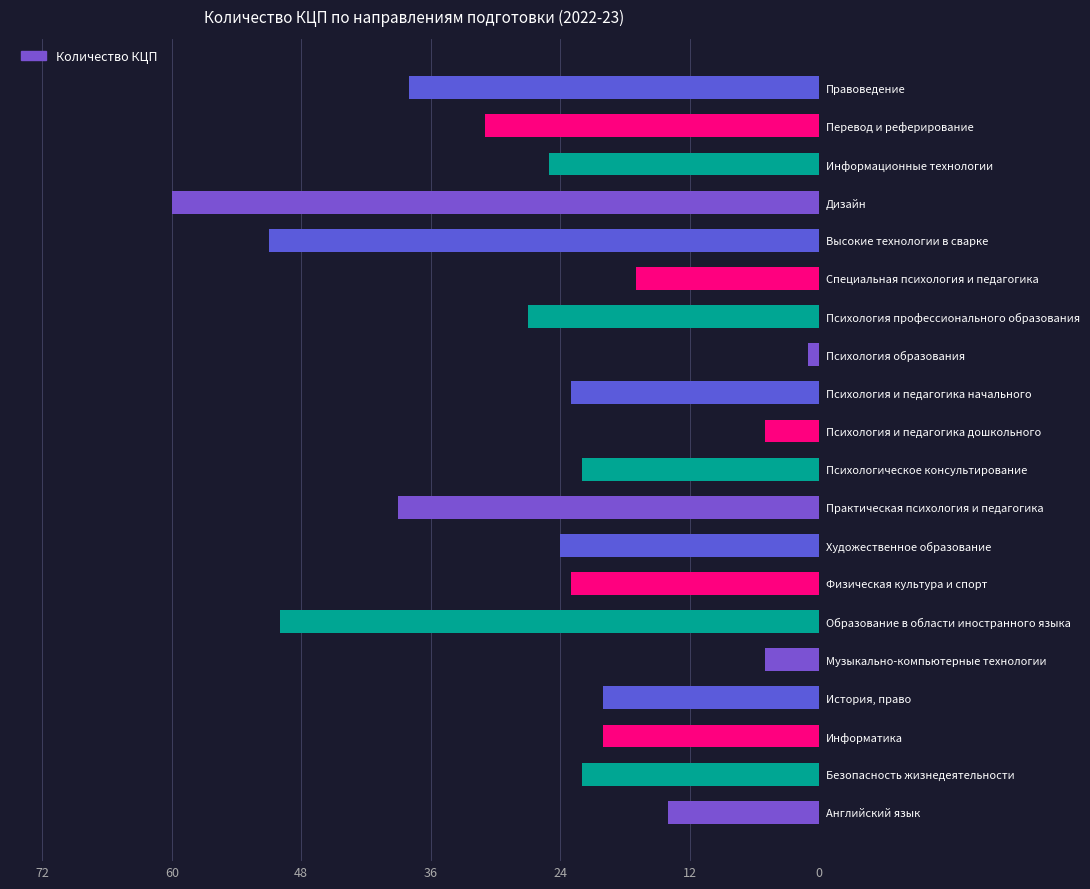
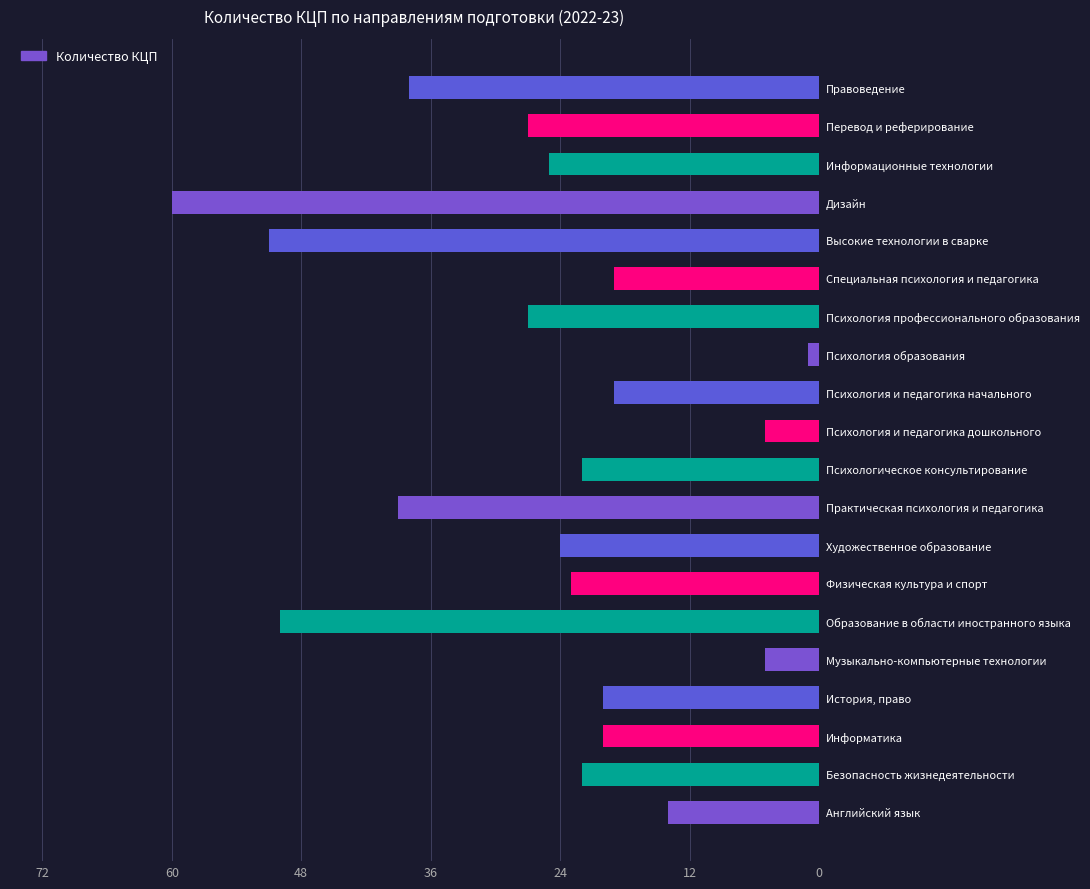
Перевод и реферирование: 31 -> 27
Специальная психология и педагогика: 17 -> 19
Психология и педагогика начального: 23 -> 19
